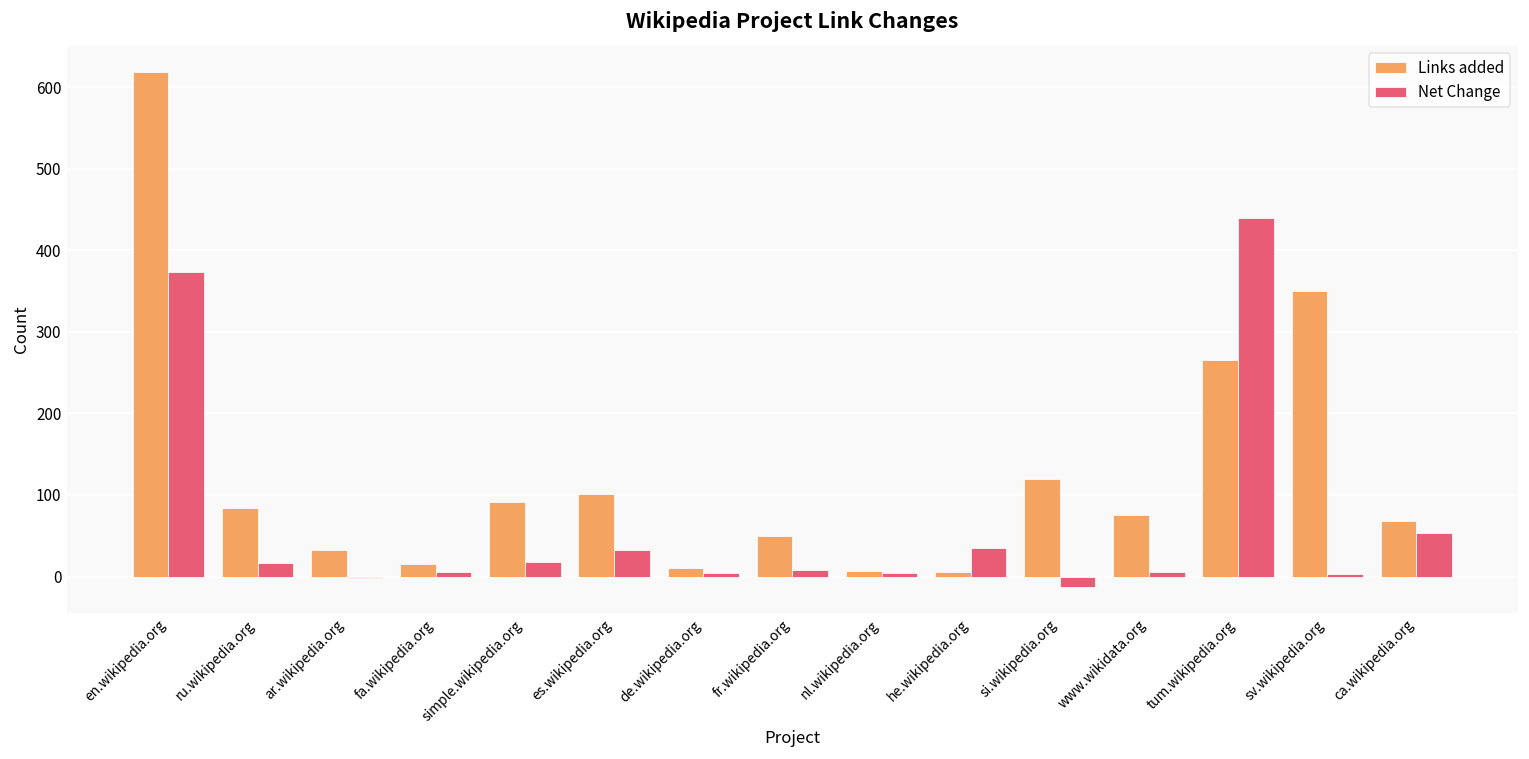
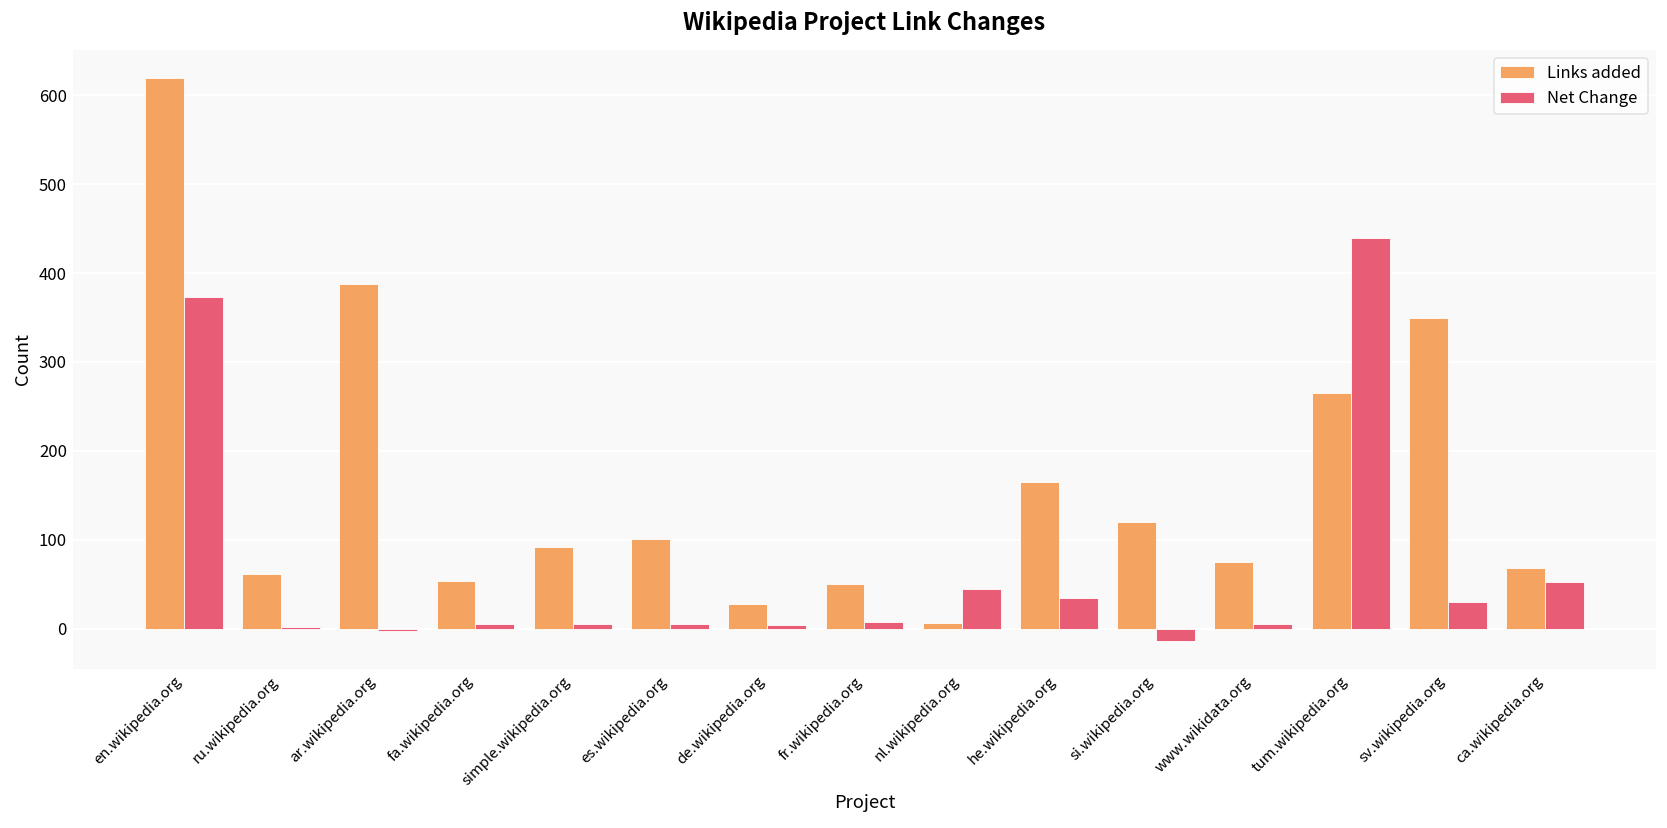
Links added, ru.wikipedia.org: 80 -> 60
Net Change, ru.wikipedia.org: 20 -> 0
Links added, ar.wikipedia.org: 30 -> 390
Links added, fa.wikipedia.org: 20 -> 50
Net Change, simple.wikipedia.org: 20 -> 10
Net Change, es.wikipedia.org: 30 -> 10
Links added, de.wikipedia.org: 10 -> 30
Net Change, nl.wikipedia.org: 0 -> 50
Links added, he.wikipedia.org: 10 -> 170
Net Change, sv.wikipedia.org: 0 -> 30
